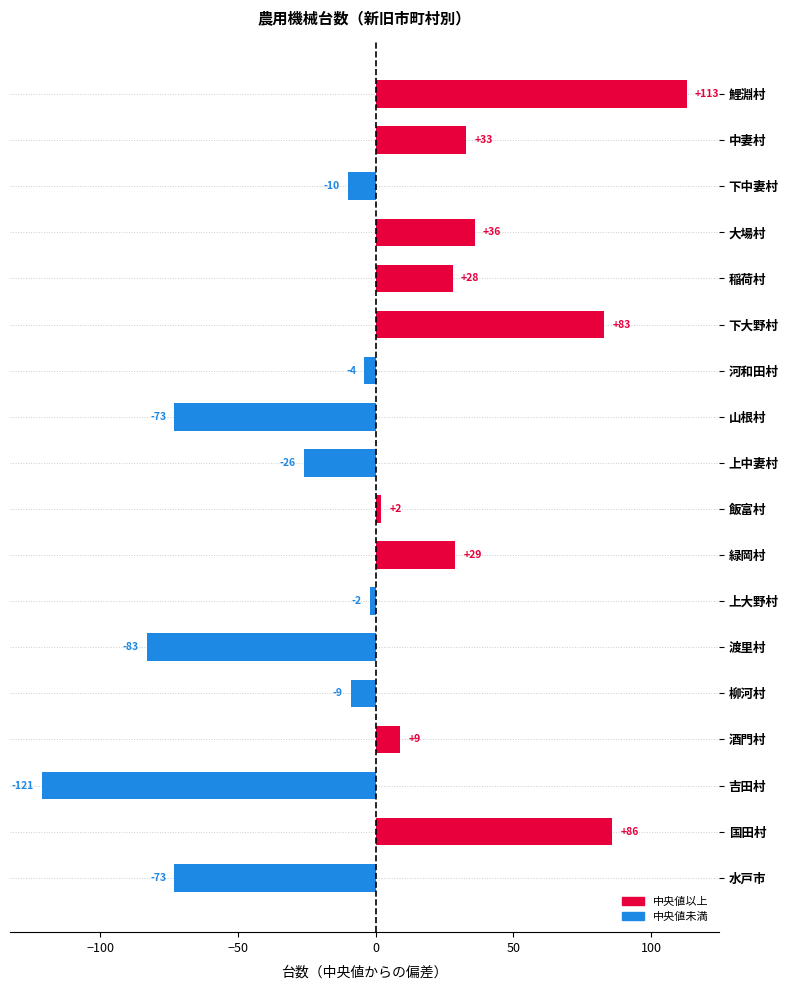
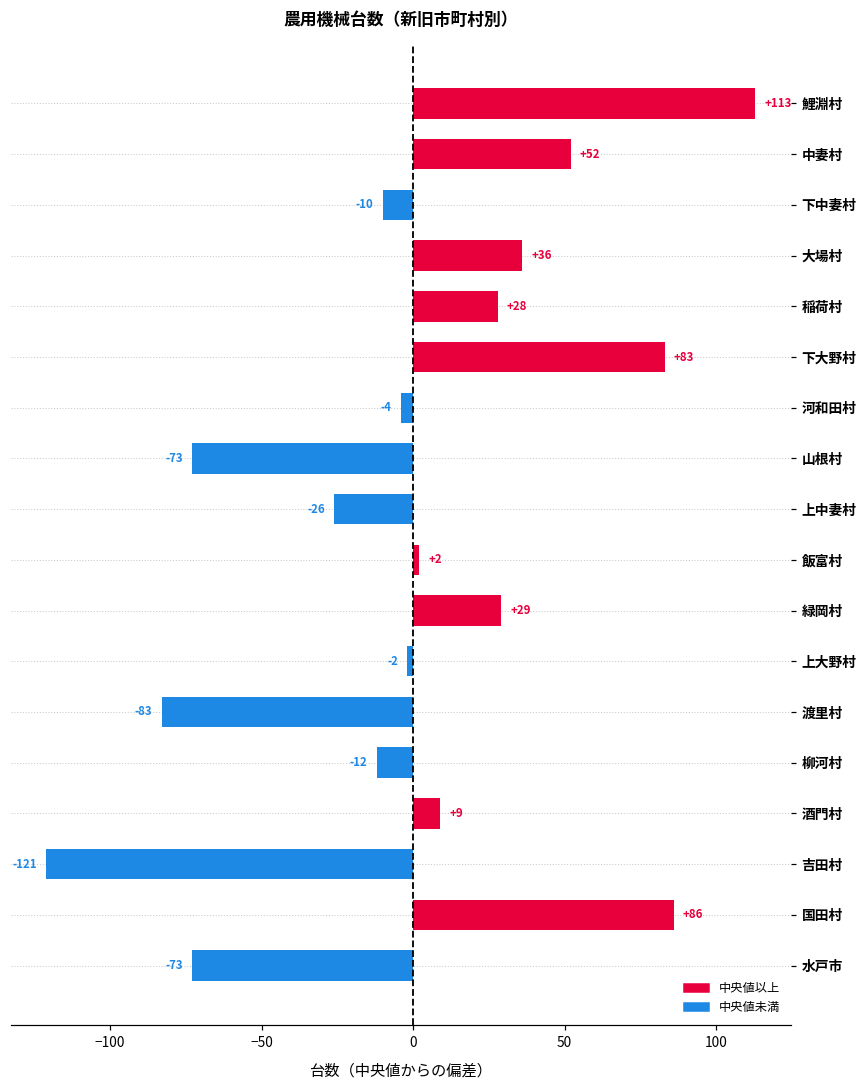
中妻村: +33 -> +52
柳河村: -9 -> -12
